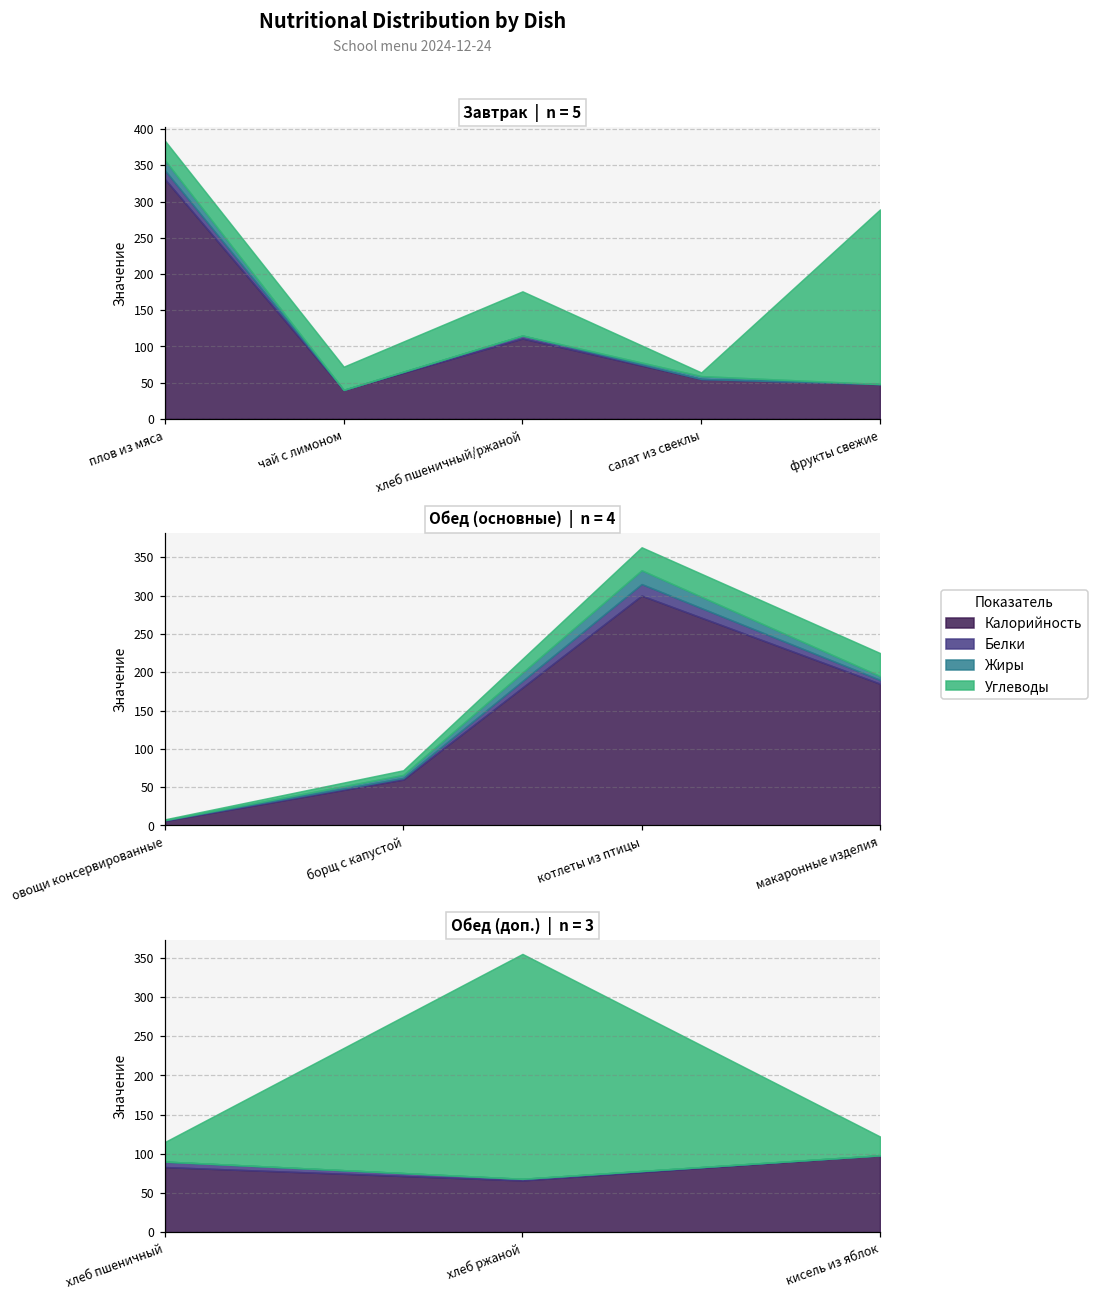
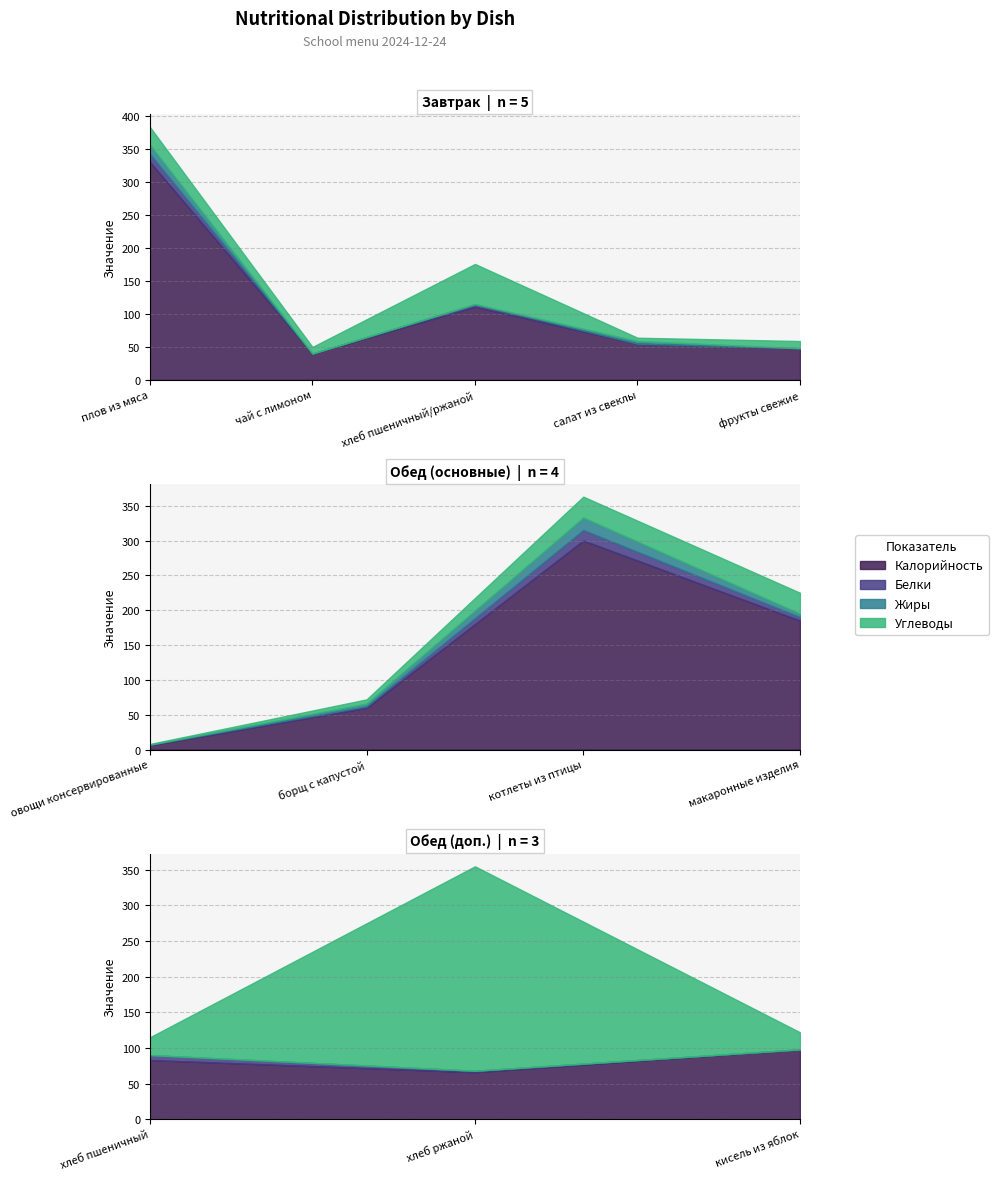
Завтрак | n = 5, Углеводы, чай с лимоном: 30 -> 10
Завтрак | n = 5, Углеводы, фрукты свежие: 240 -> 10
